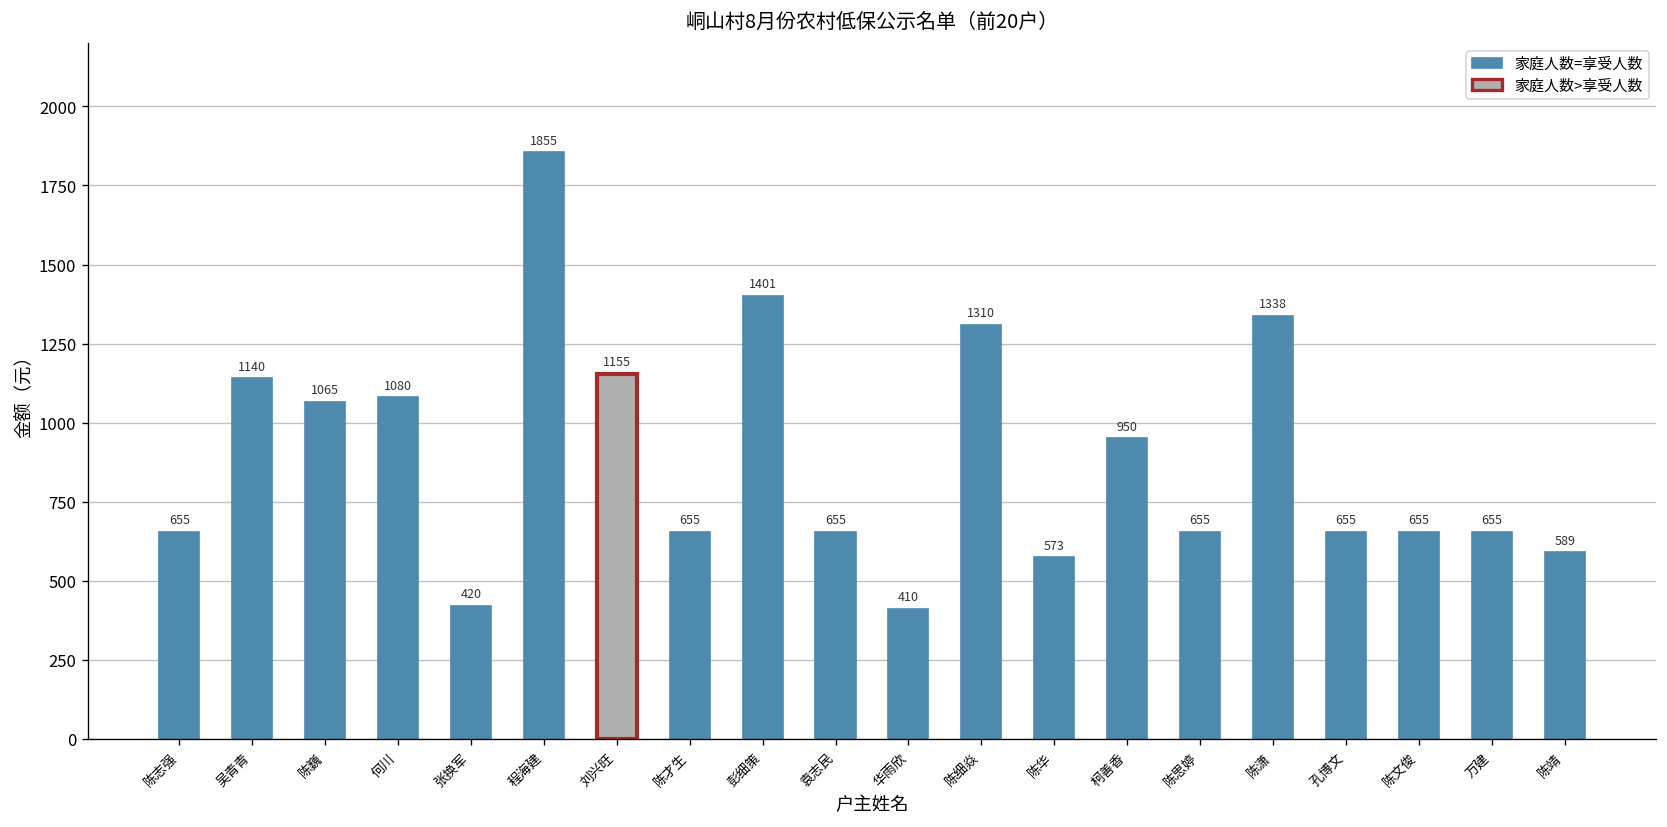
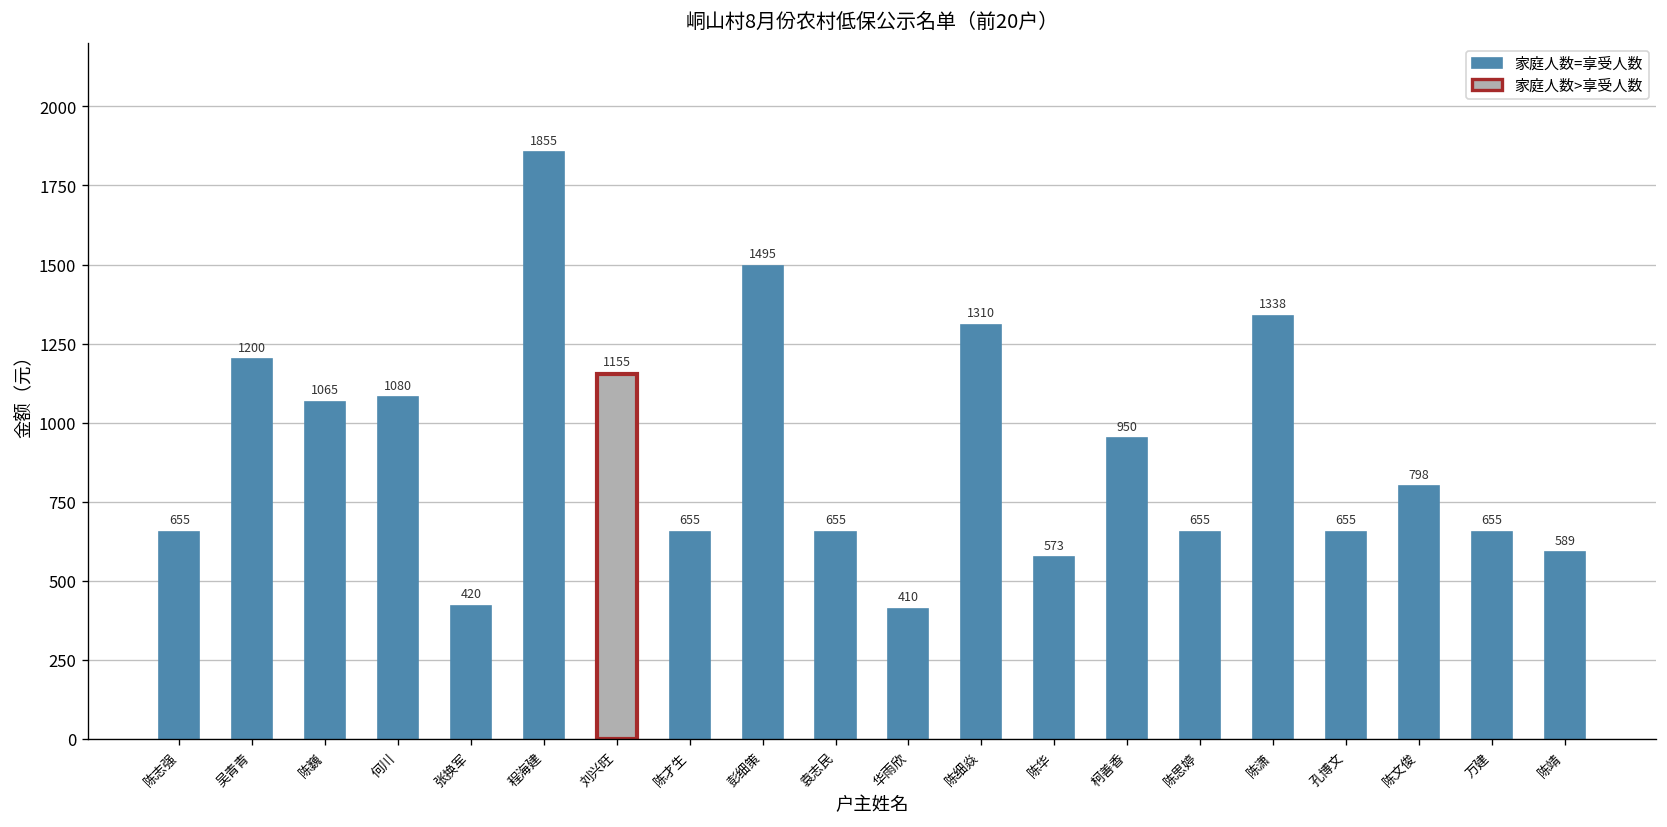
吴青青: 1140 -> 1200
彭细策: 1401 -> 1495
陈文俊: 655 -> 798
